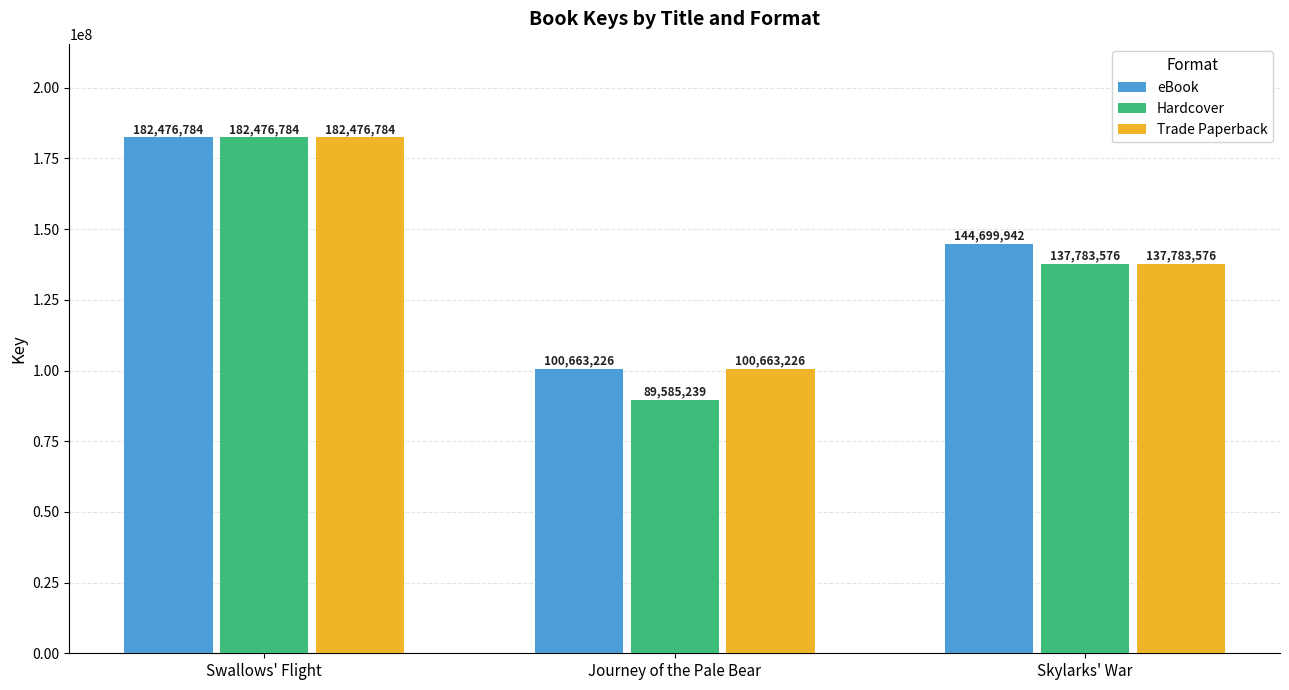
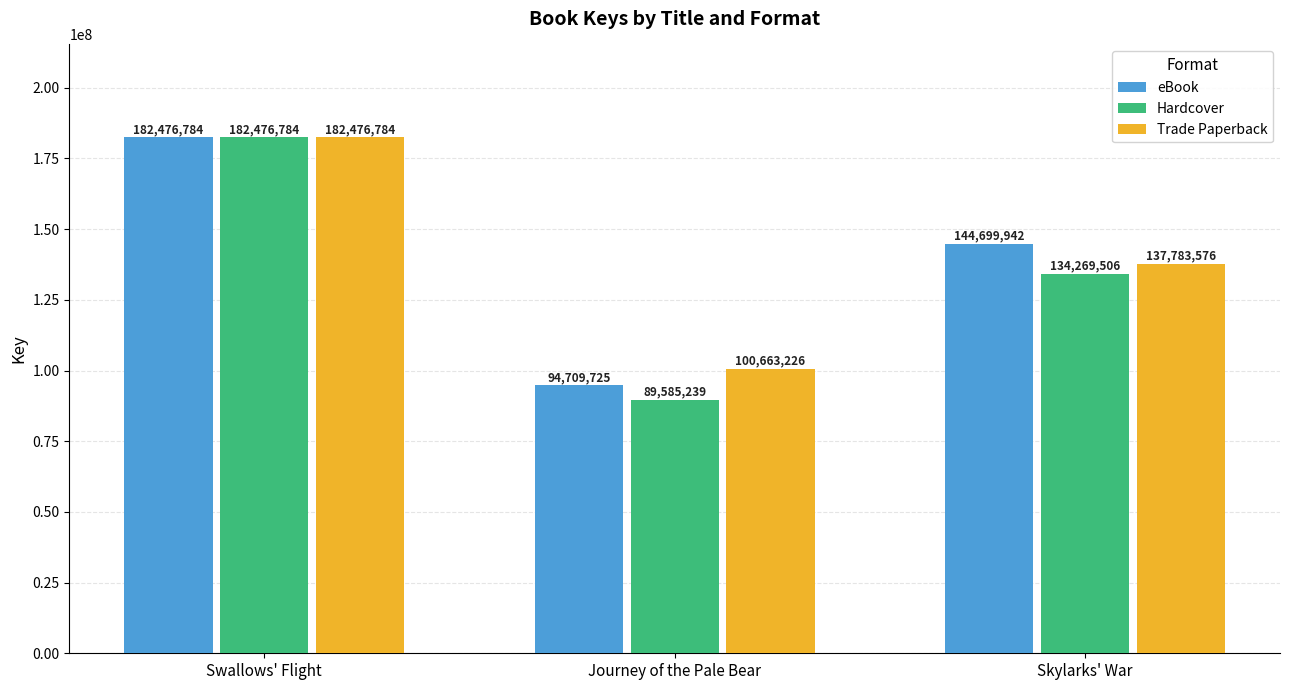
eBook, Journey of the Pale Bear: 100,663,226 -> 94,709,725
Hardcover, Skylarks' War: 137,783,576 -> 134,269,506
